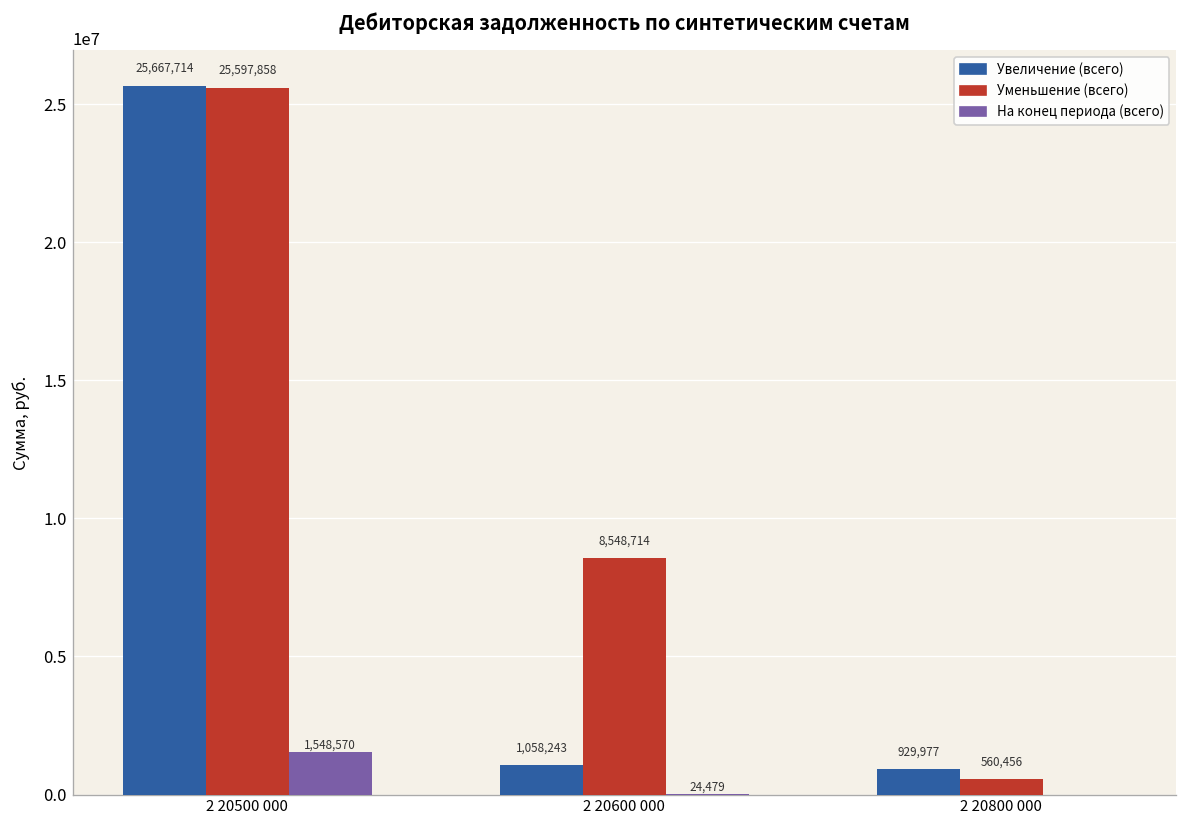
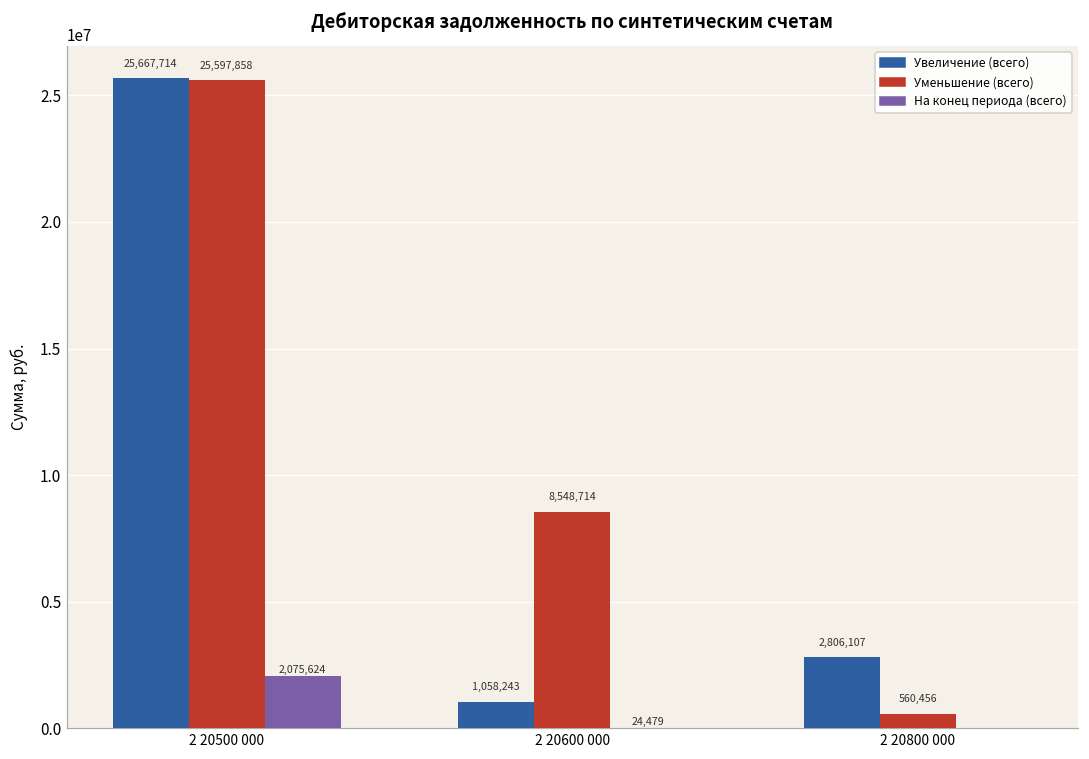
На конец периода (всего), 2 20500 000: 1,548,570 -> 2,075,624
Увеличение (всего), 2 20800 000: 929,977 -> 2,806,107
